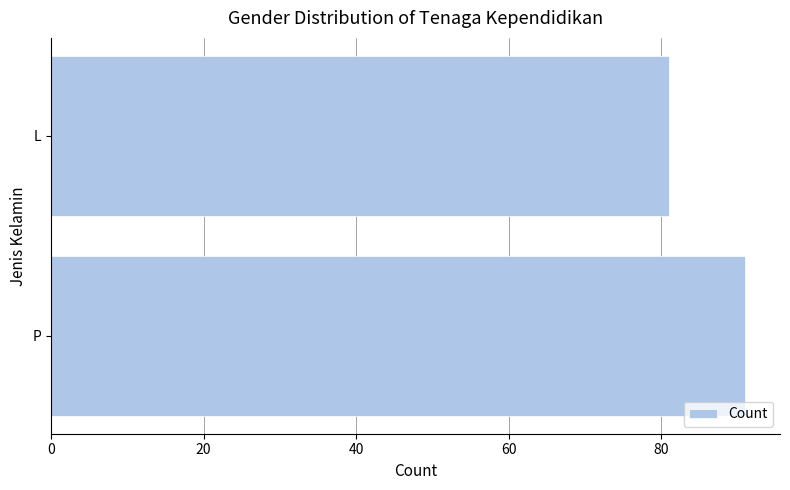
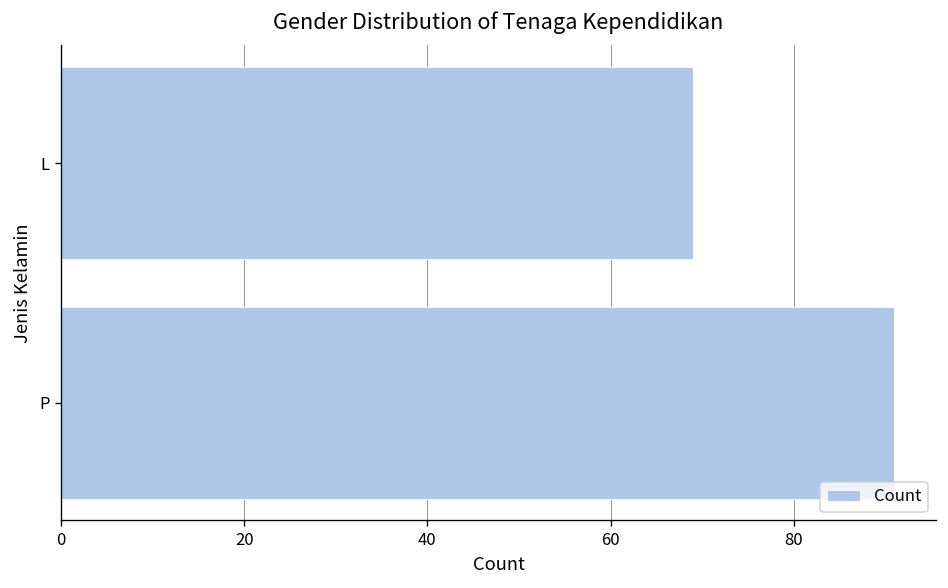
L: 81 -> 69
